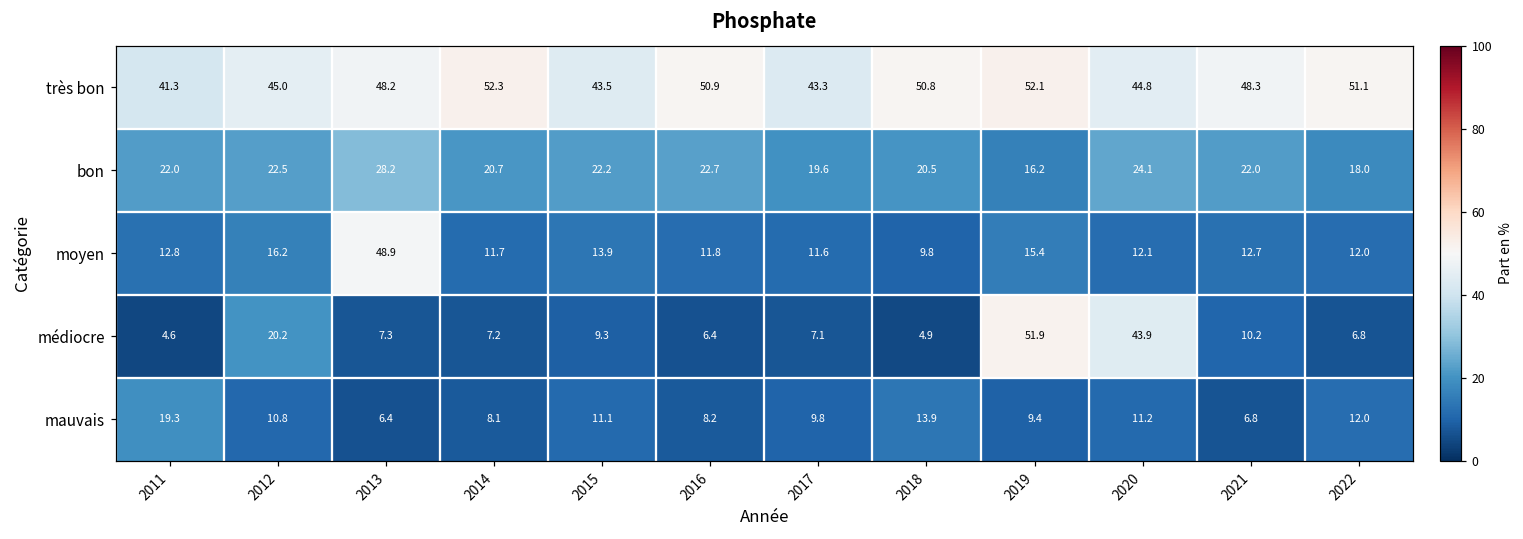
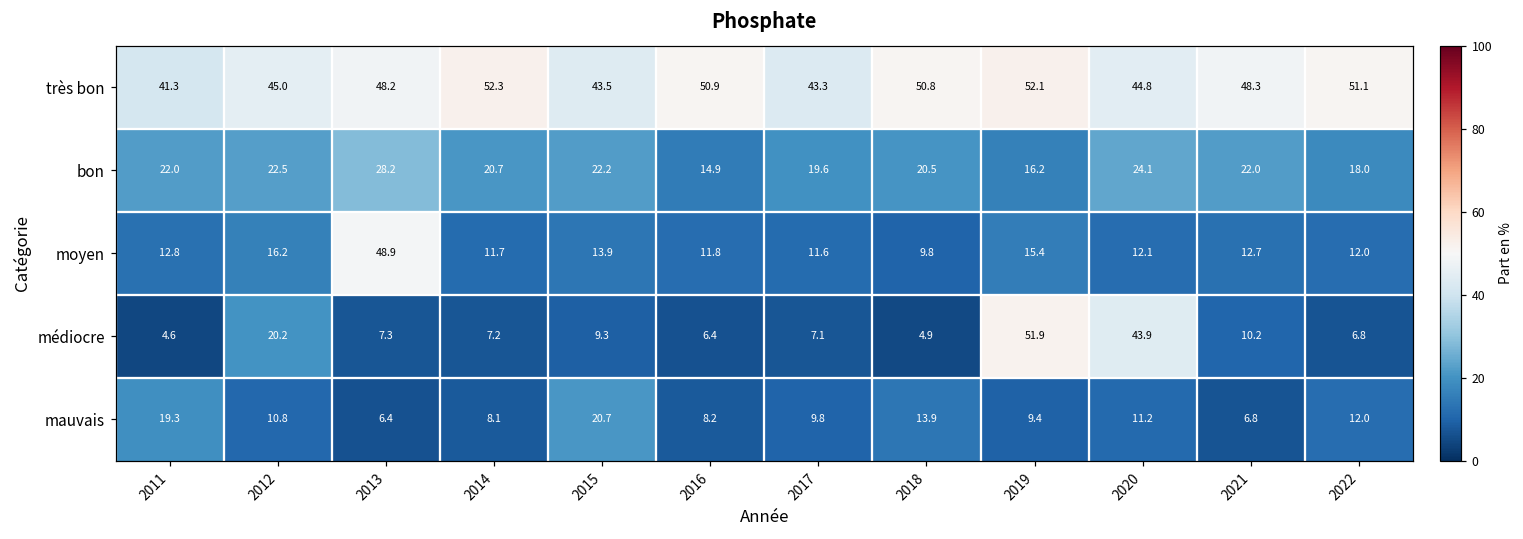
bon, 2016: 22.7 -> 14.9
mauvais, 2015: 11.1 -> 20.7
